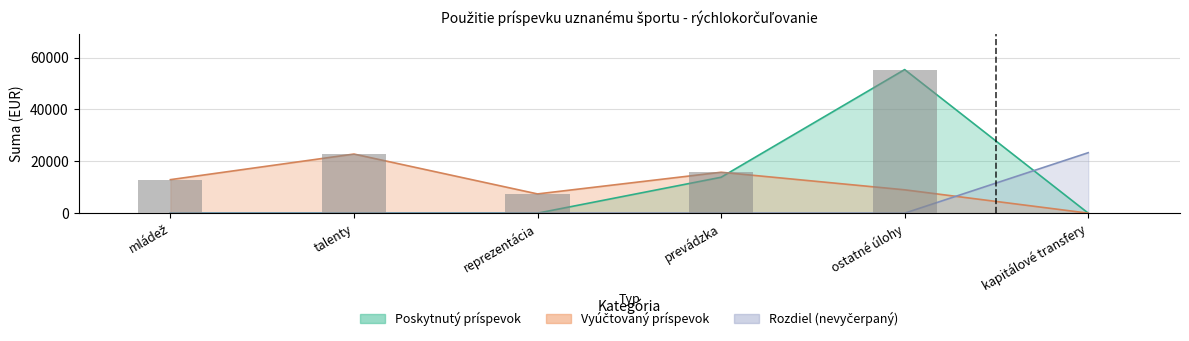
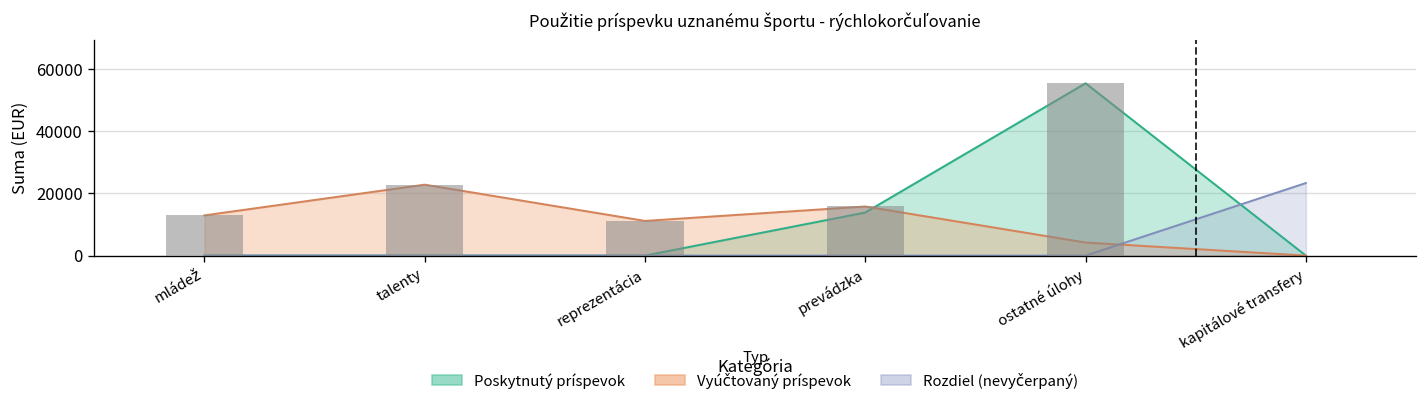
Vyúčtovaný príspevok, reprezentácia: 7000 -> 11000
Vyúčtovaný príspevok, ostatné úlohy: 9000 -> 4000
